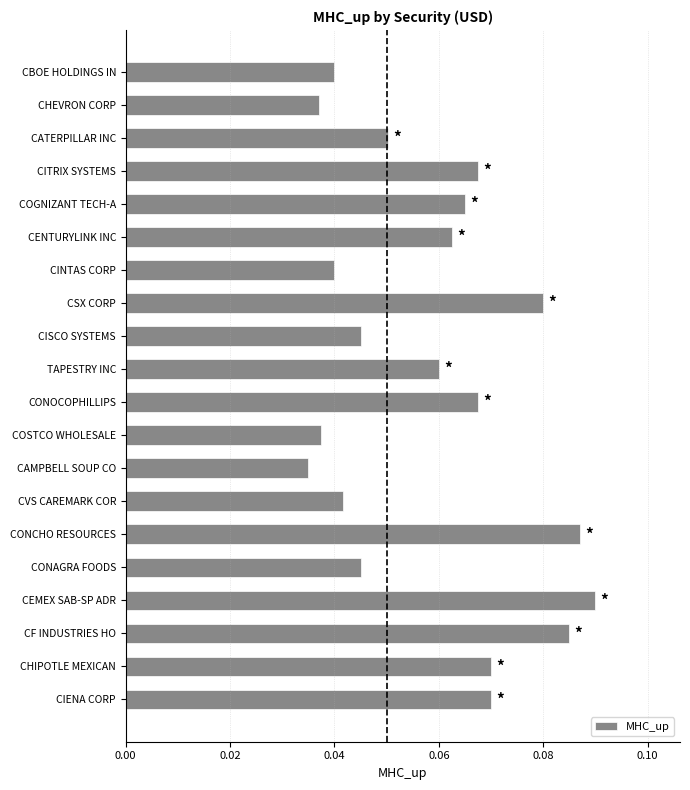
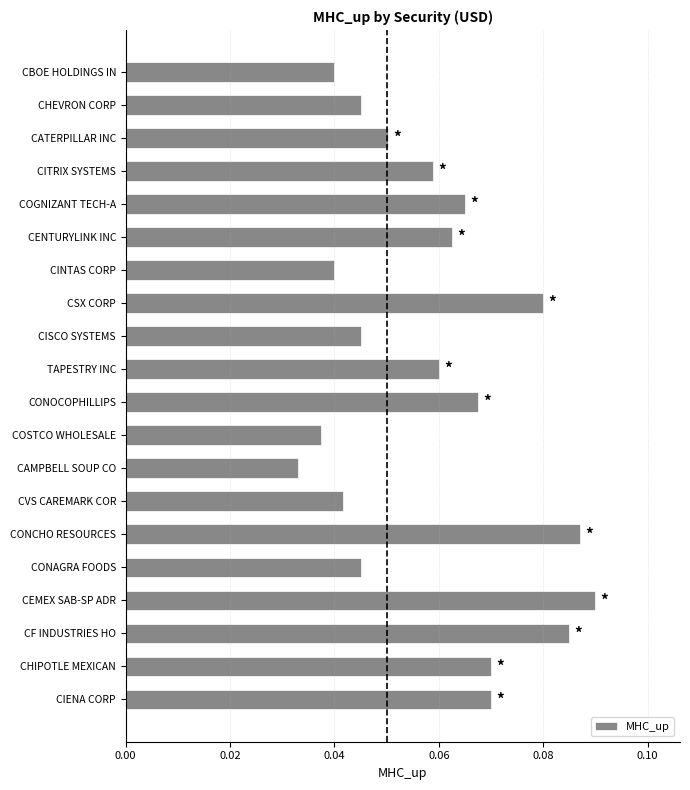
CHEVRON CORP: 0.037 -> 0.045
CITRIX SYSTEMS: 0.068 -> 0.059
CAMPBELL SOUP CO: 0.035 -> 0.033
